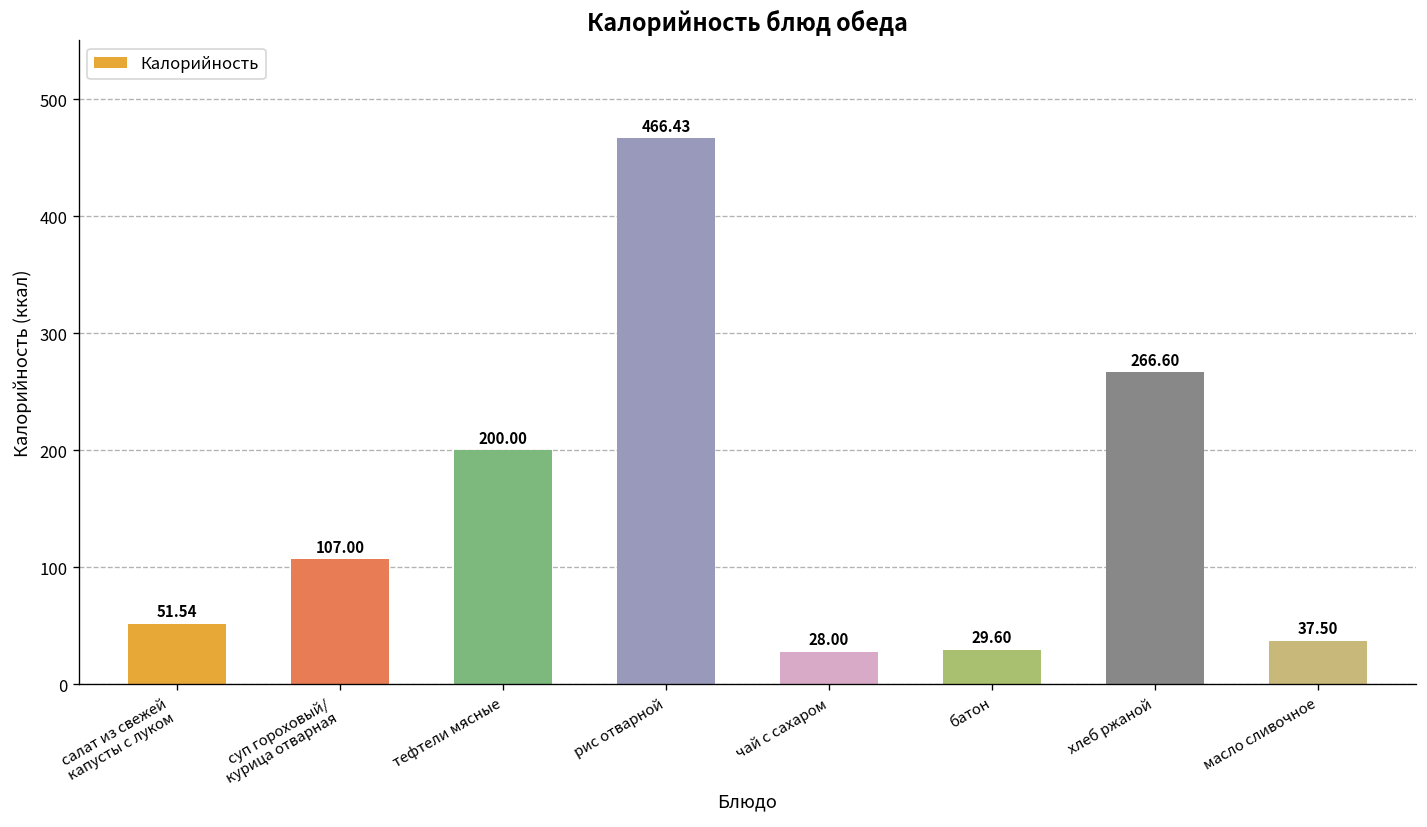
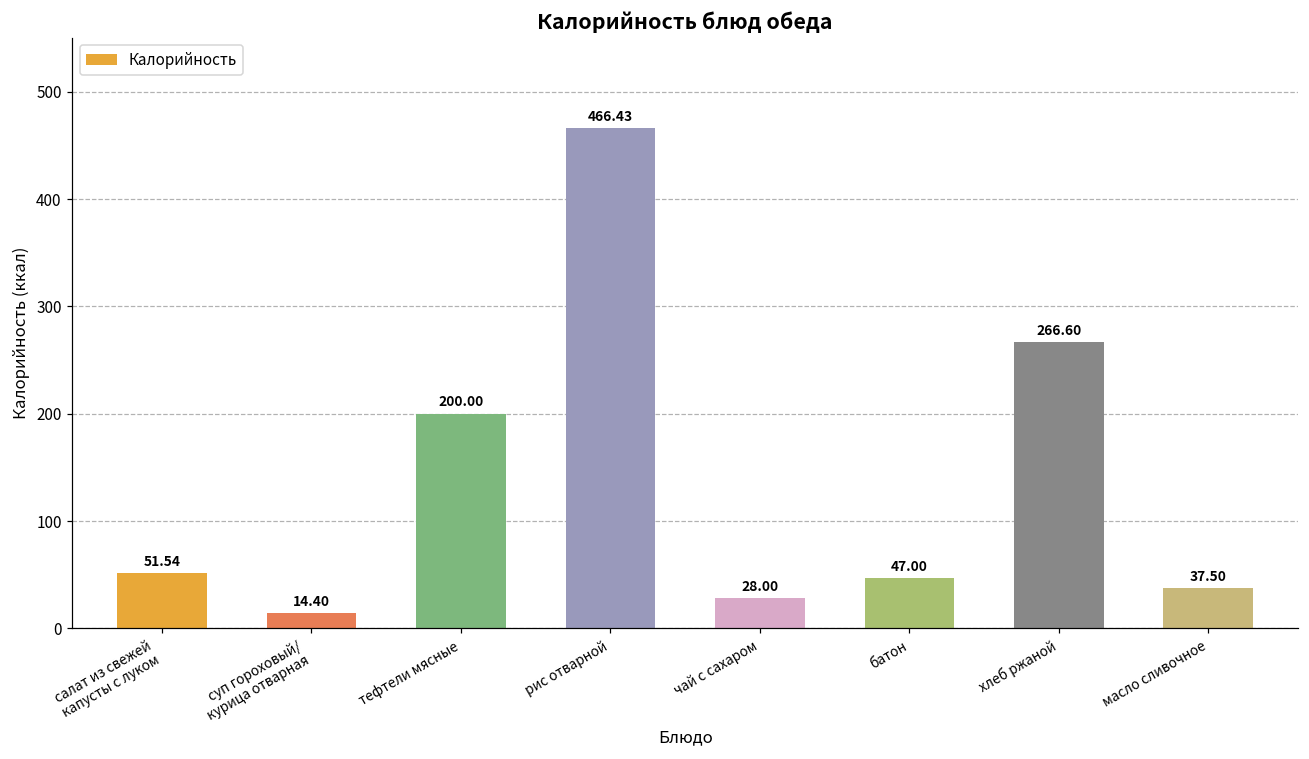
суп гороховый/ курица отварная: 107.00 -> 14.40
батон: 29.60 -> 47.00
